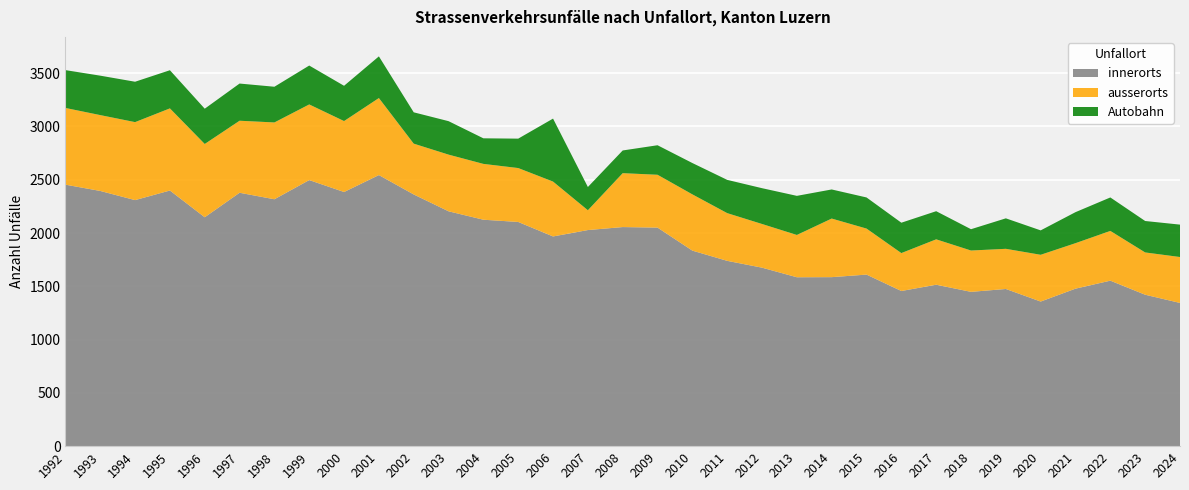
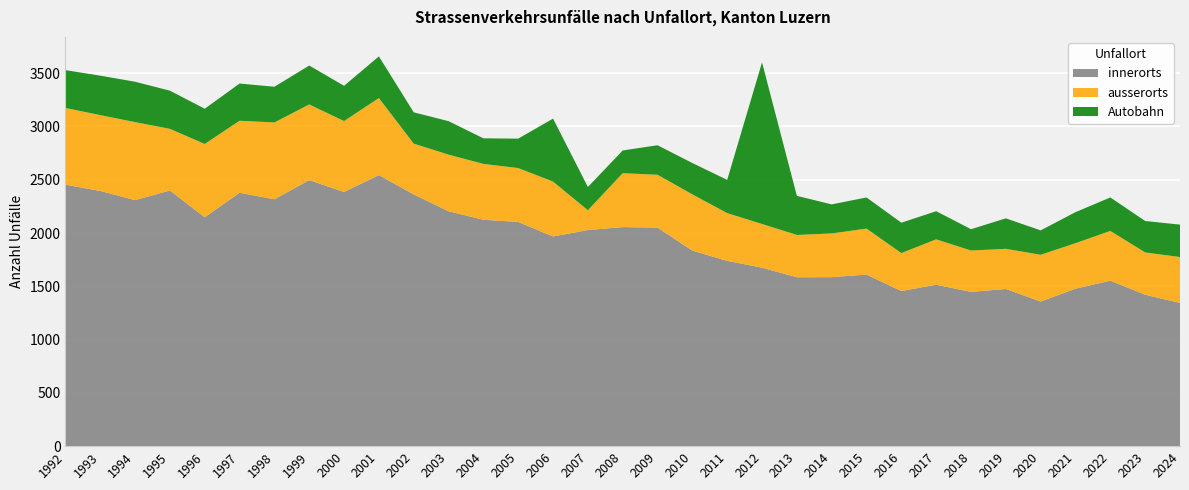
ausserorts, 1995: 770 -> 580
Autobahn, 2012: 340 -> 1520
ausserorts, 2014: 550 -> 410
